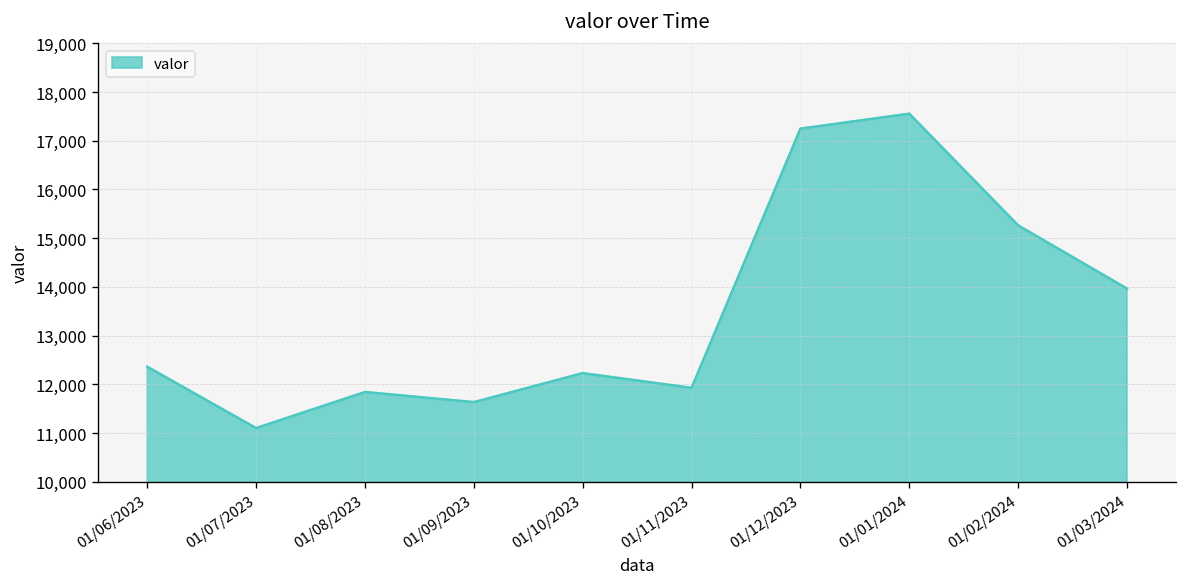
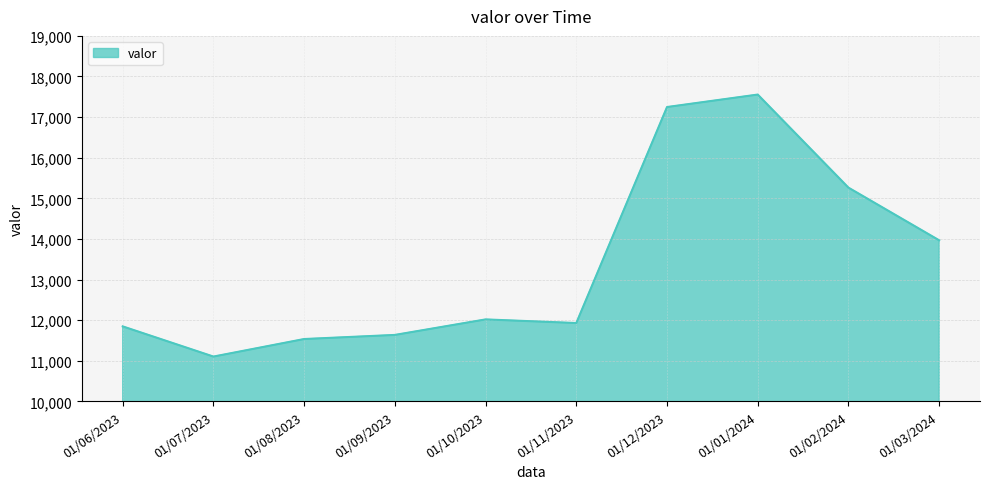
01/06/2023: 12,400 -> 11,800
01/08/2023: 11,800 -> 11,500
01/10/2023: 12,200 -> 12,000
